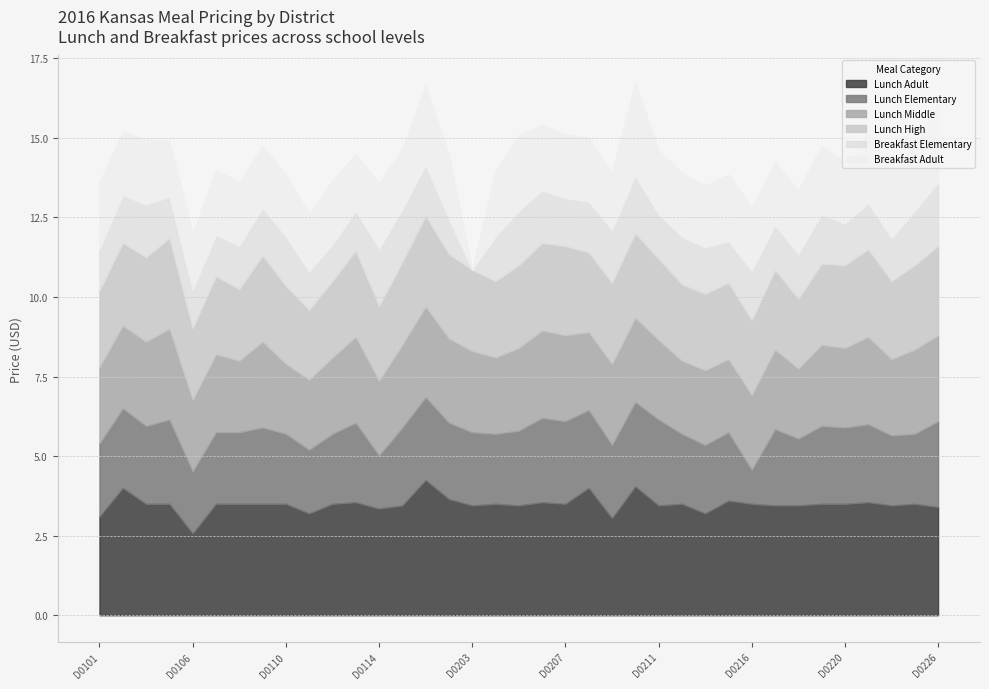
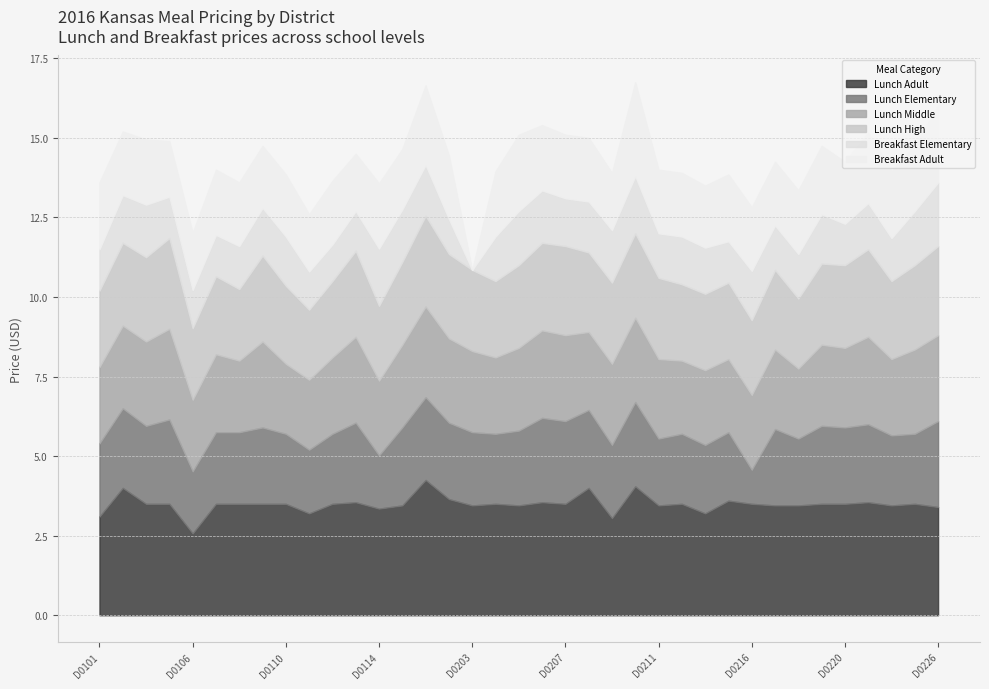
Lunch Elementary, D0211: 2.7 -> 2.1
